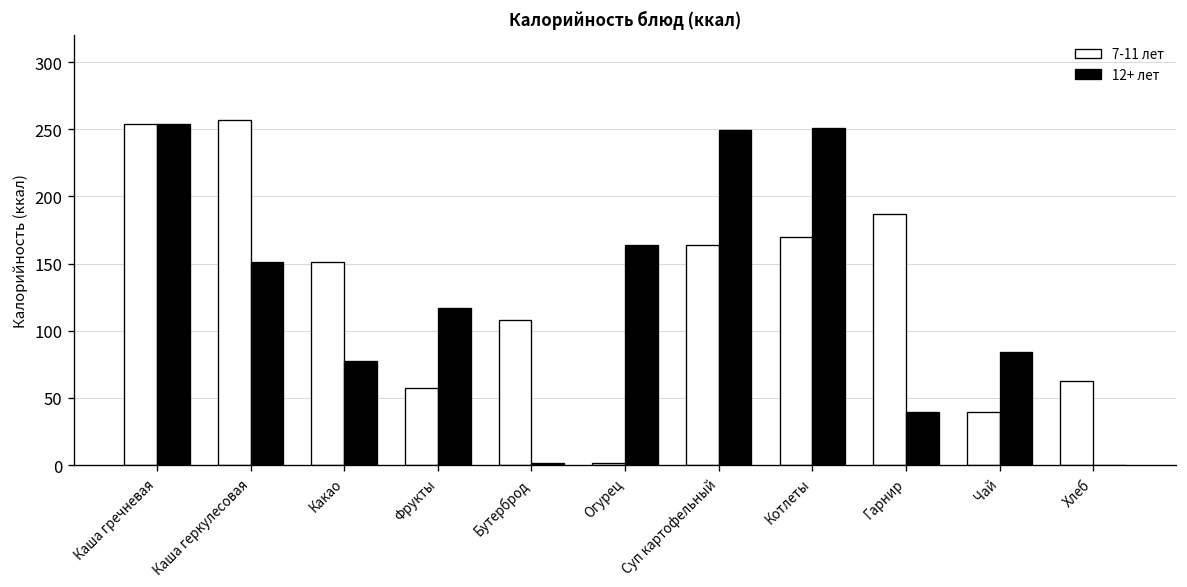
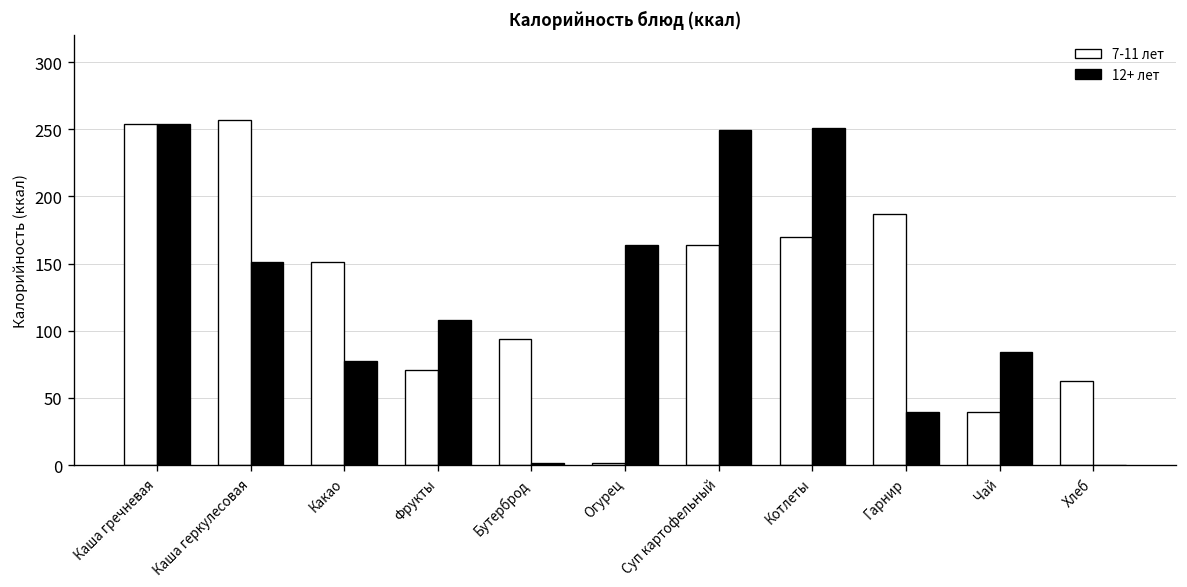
7-11 лет, Фрукты: 58 -> 71
12+ лет, Фрукты: 117 -> 108
7-11 лет, Бутерброд: 108 -> 94
